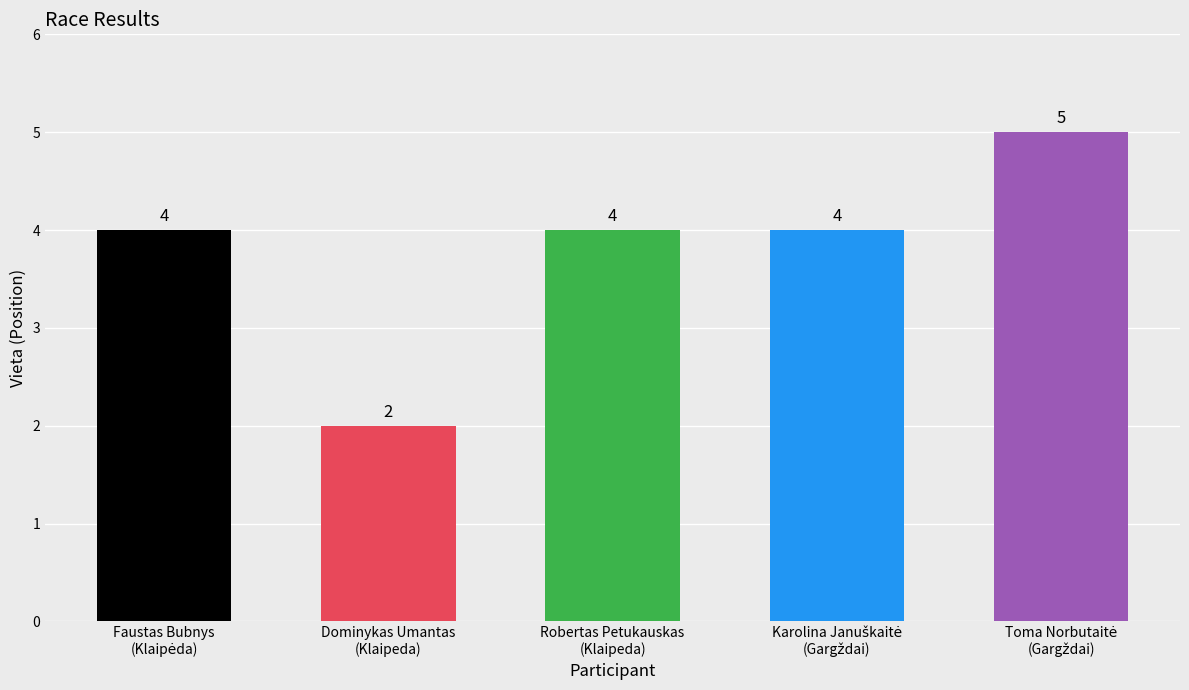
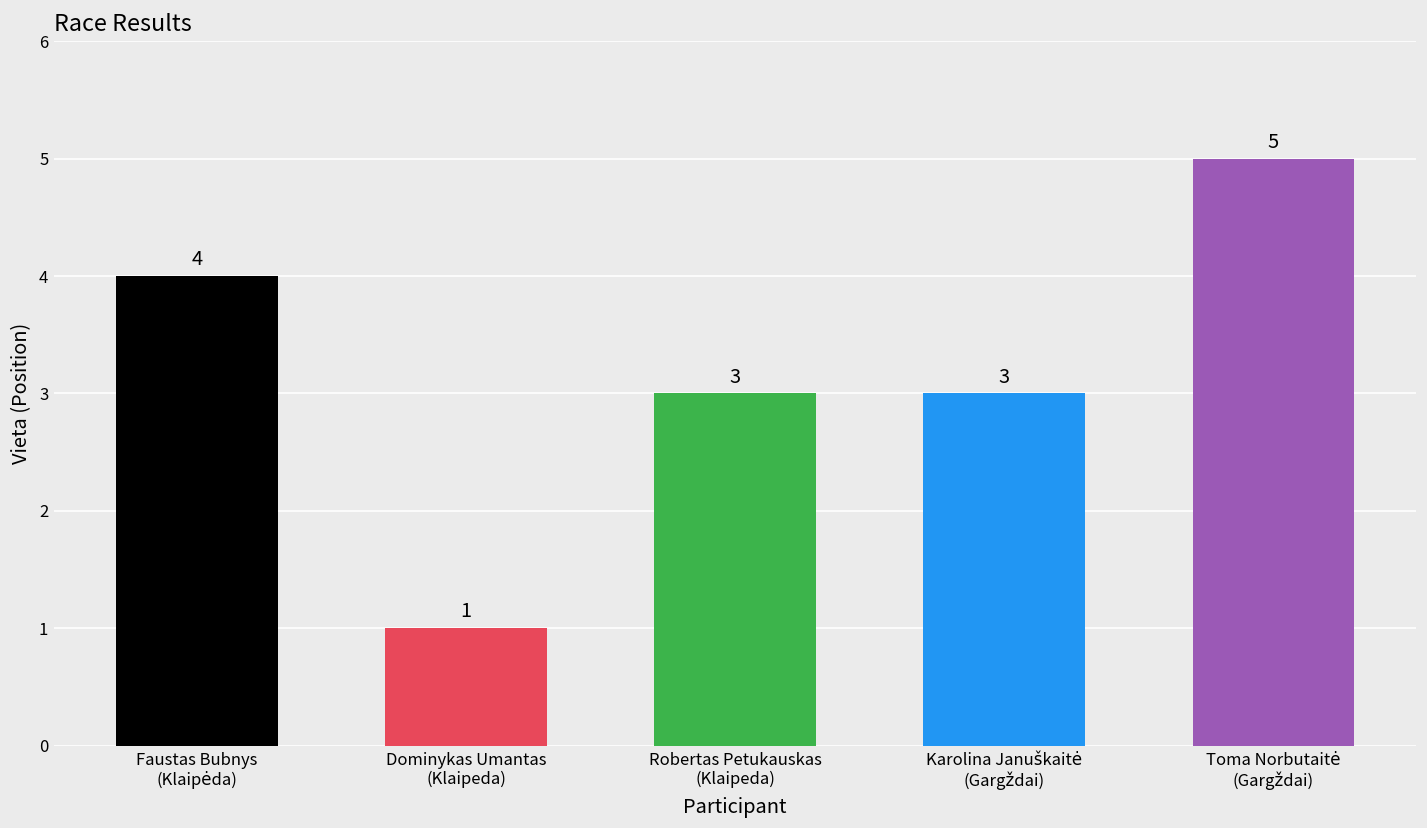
Dominykas Umantas (Klaipeda): 2 -> 1
Robertas Petukauskas (Klaipeda): 4 -> 3
Karolina Januškaitė (Gargždai): 4 -> 3
